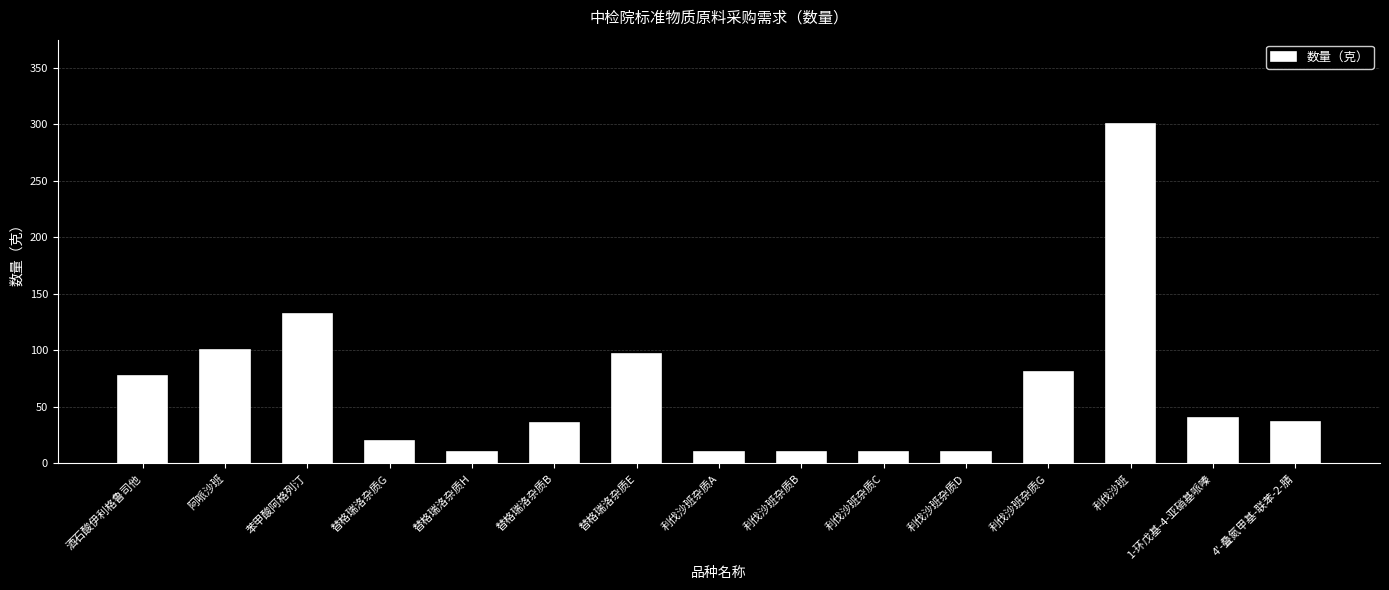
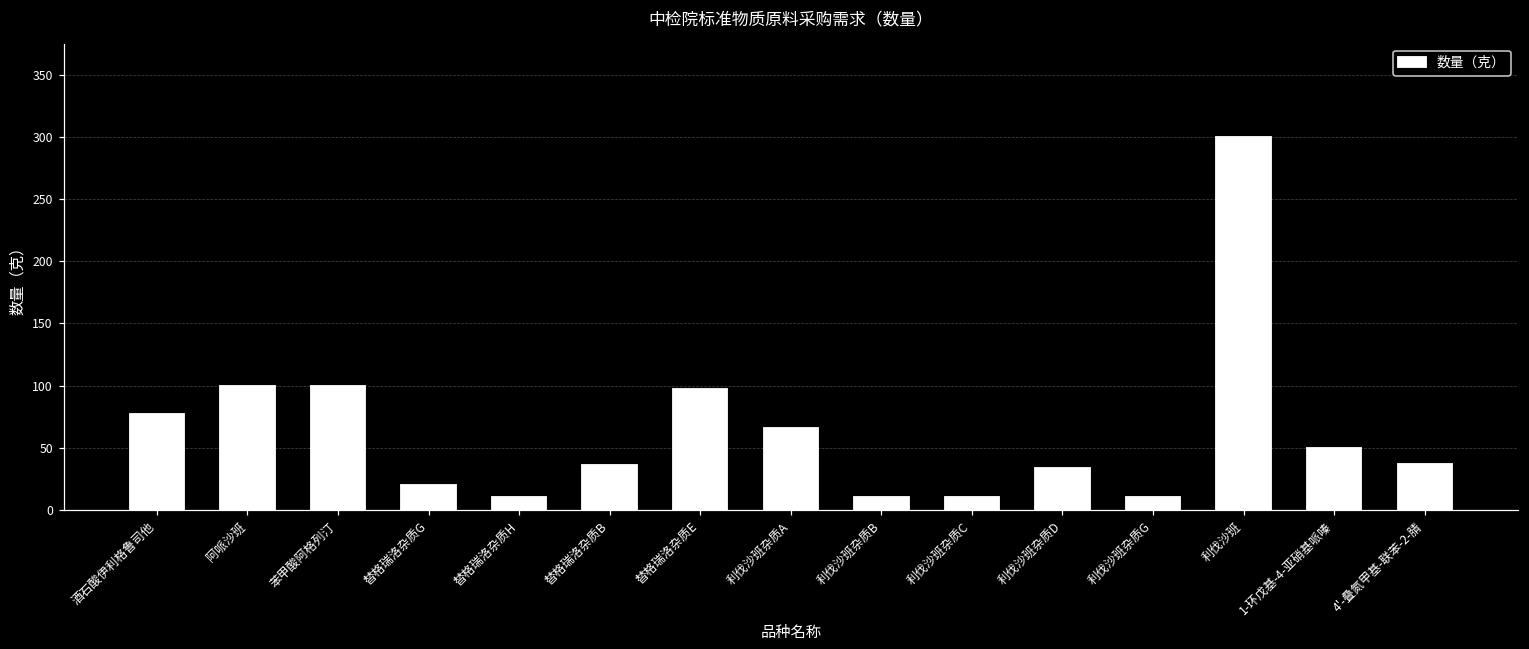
苯甲酸阿格列汀: 132 -> 100
利伐沙班杂质A: 10 -> 66
利伐沙班杂质D: 10 -> 34
利伐沙班杂质G: 81 -> 10
1-环戊基-4-亚硝基哌嗪: 40 -> 50
